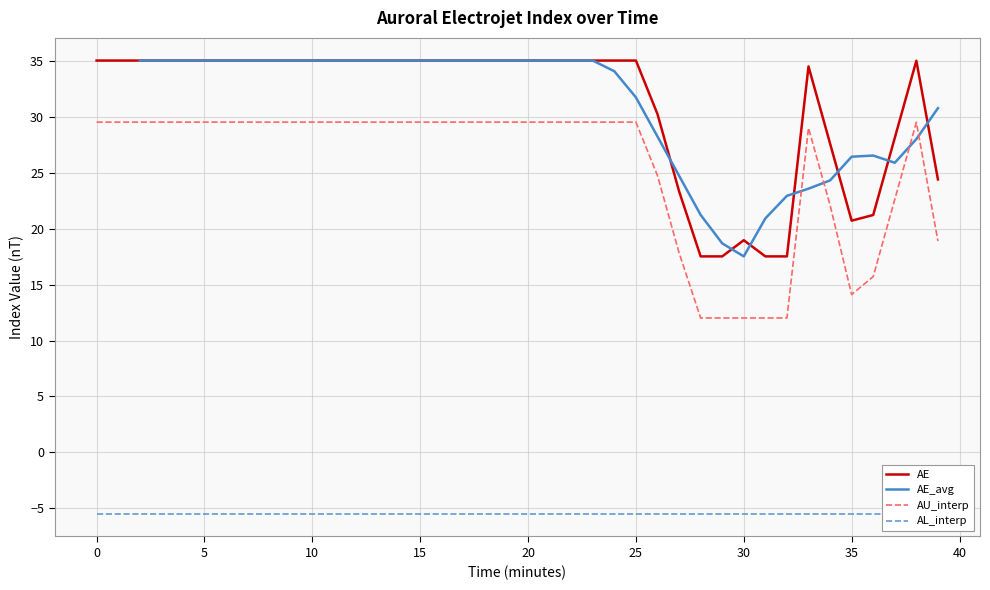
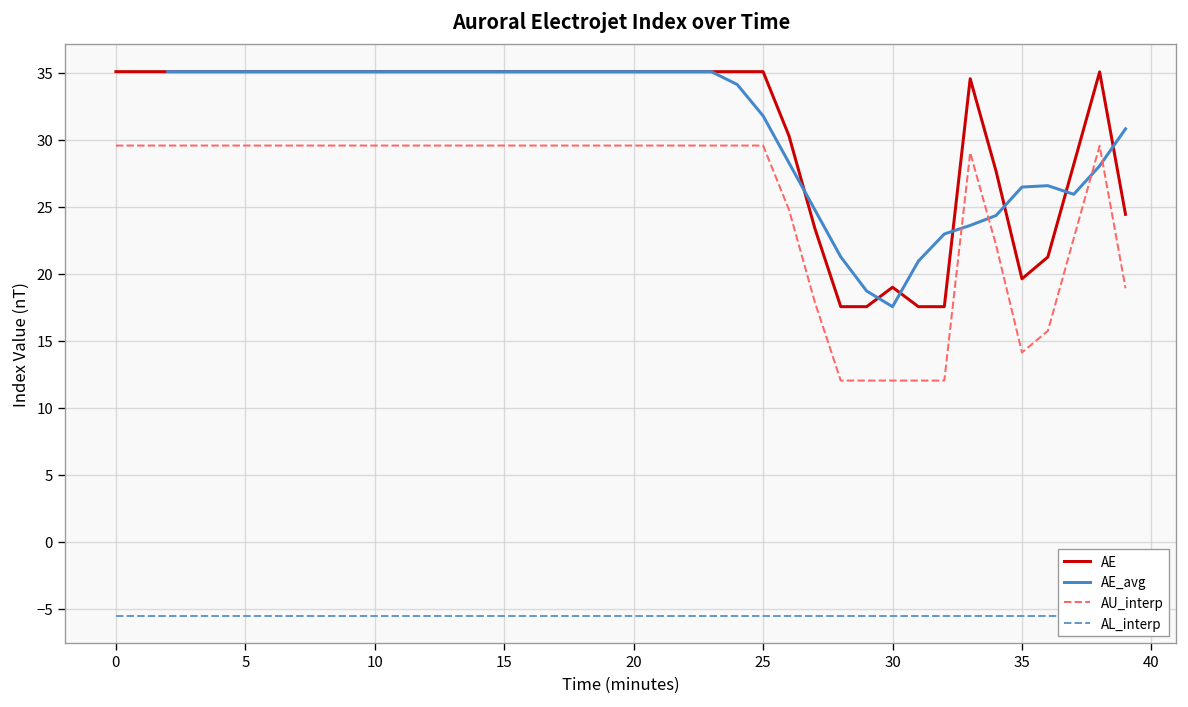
AE, 35: 20.7 -> 19.6
